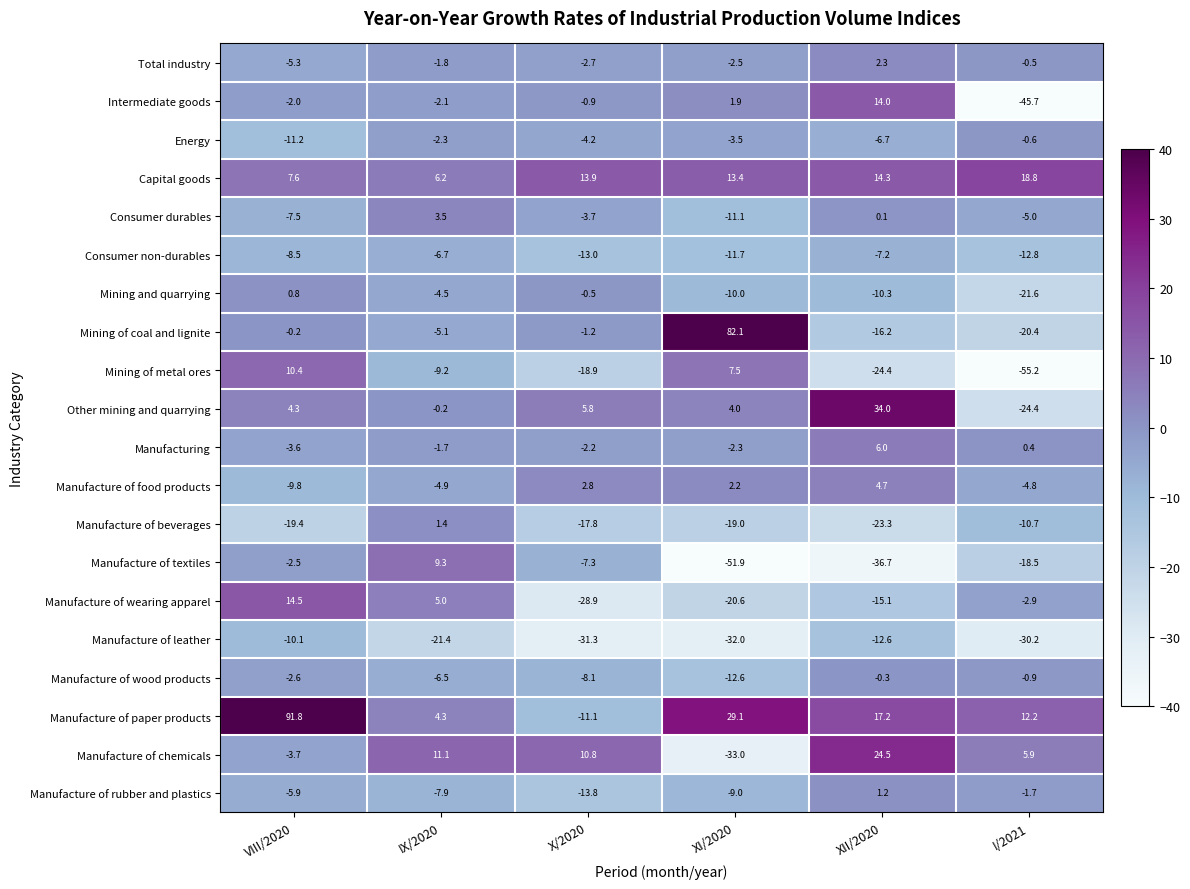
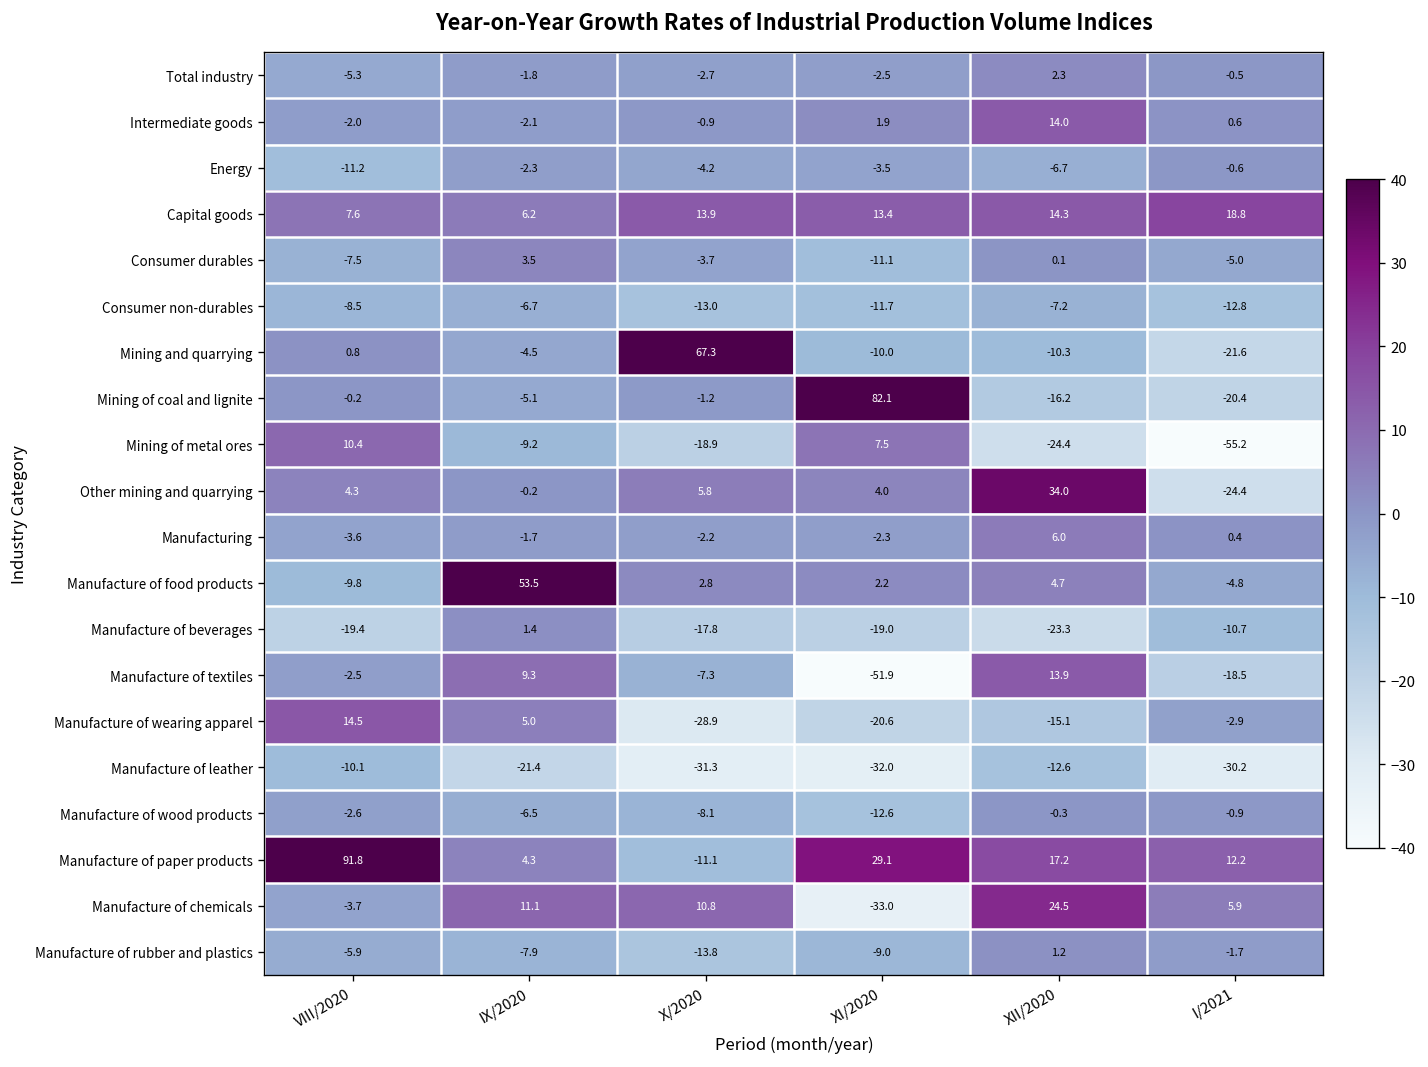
Intermediate goods, I/2021: -45.7 -> 0.6
Mining and quarrying, X/2020: -0.5 -> 67.3
Manufacture of food products, IX/2020: -4.9 -> 53.5
Manufacture of textiles, XII/2020: -36.7 -> 13.9
